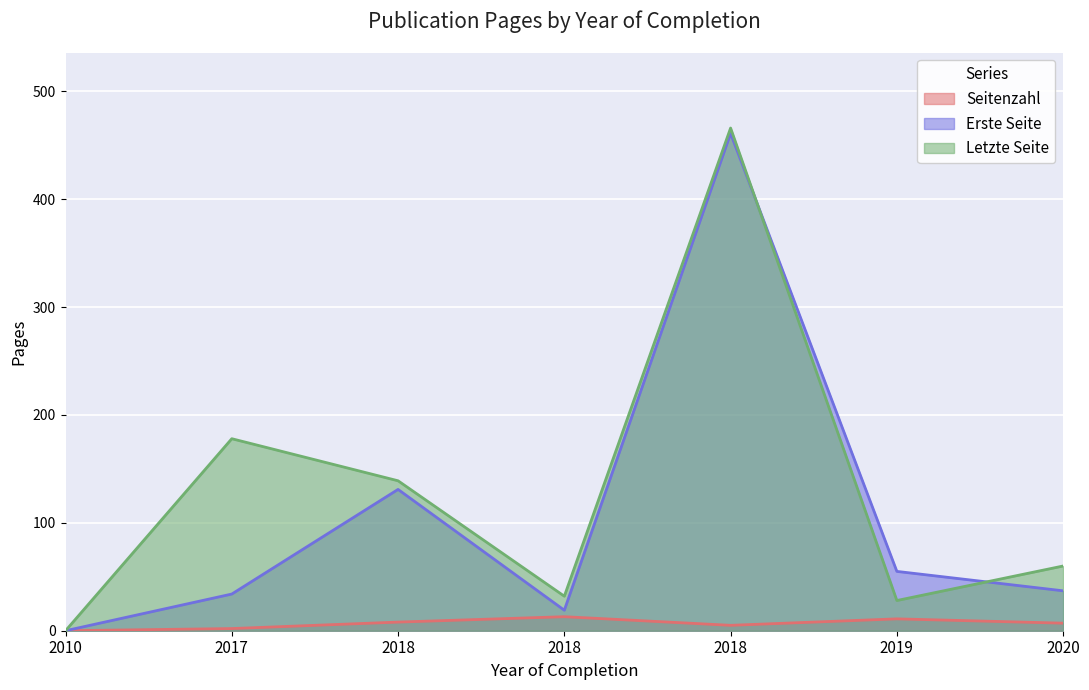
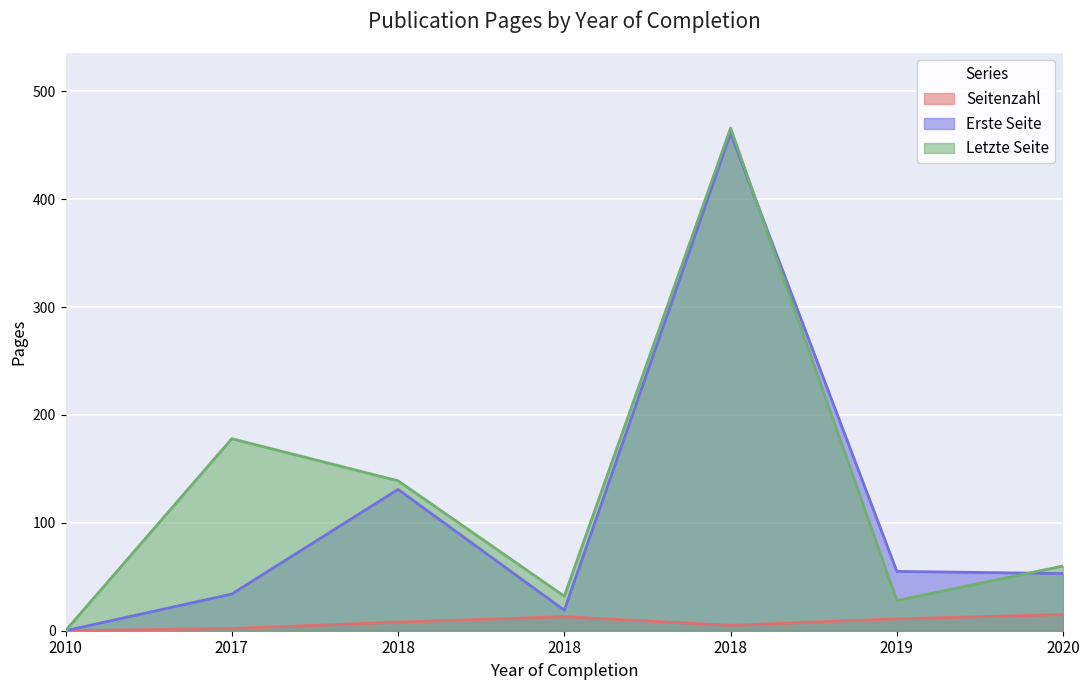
Seitenzahl, 2020: 7 -> 15
Erste Seite, 2020: 37 -> 53
